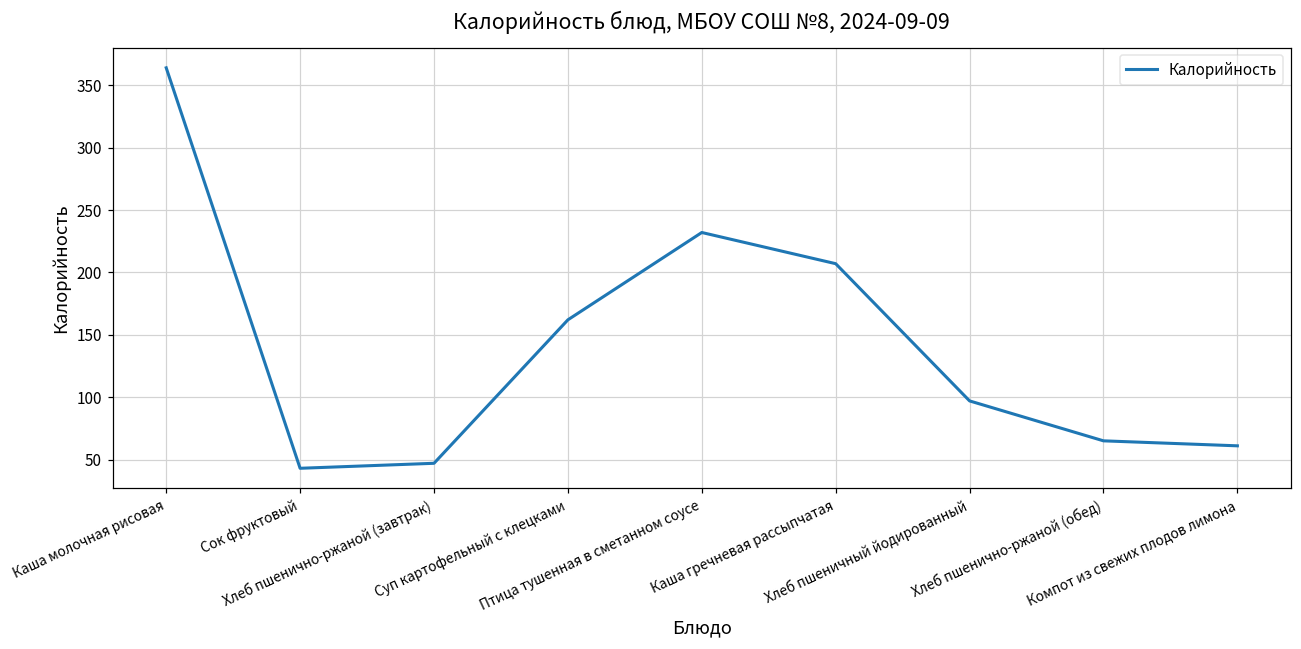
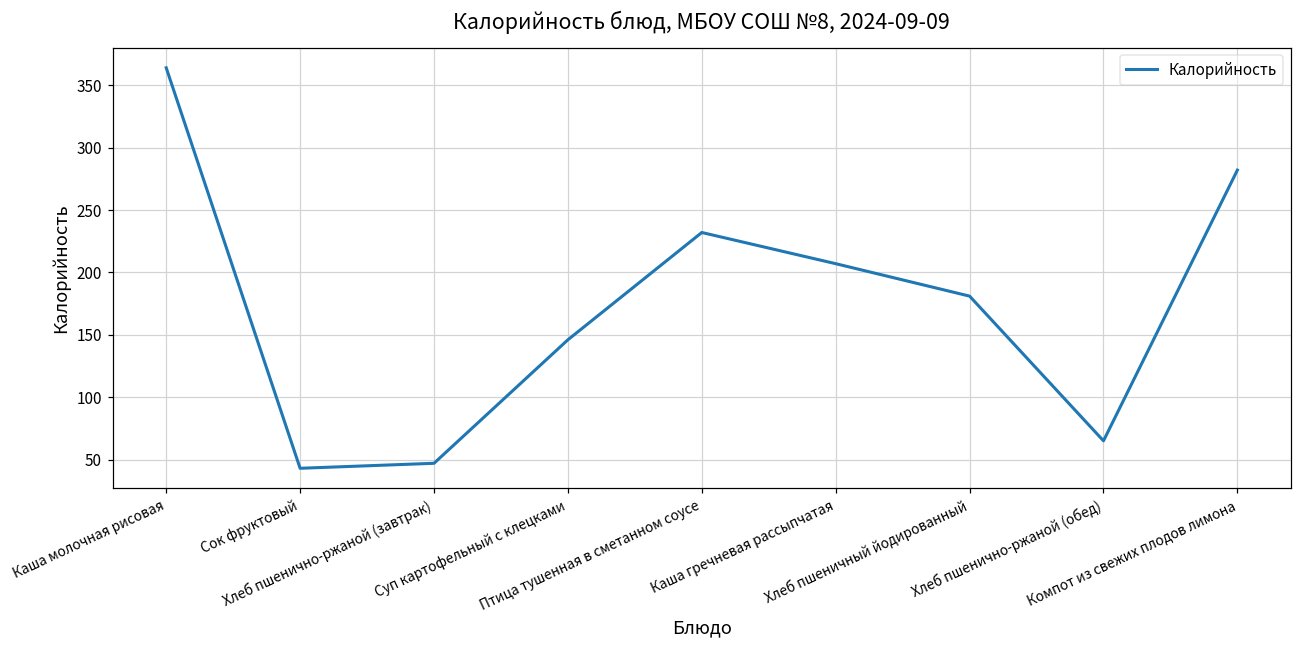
Суп картофельный с клецками: 162 -> 146
Хлеб пшеничный йодированный: 97 -> 181
Компот из свежих плодов лимона: 61 -> 282
